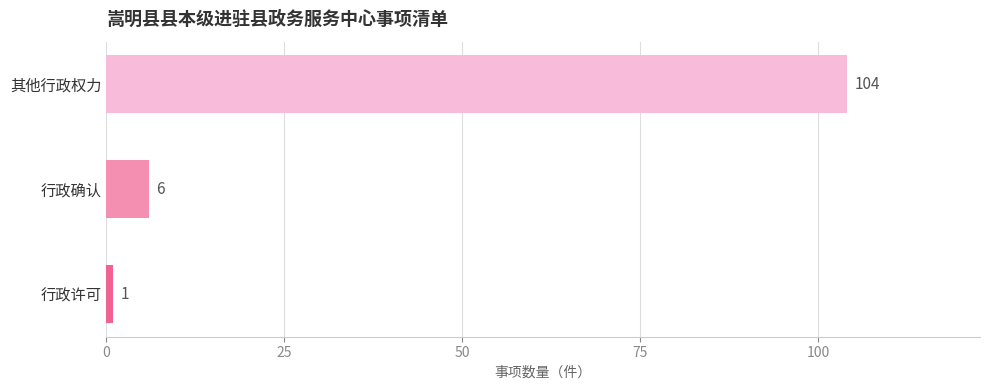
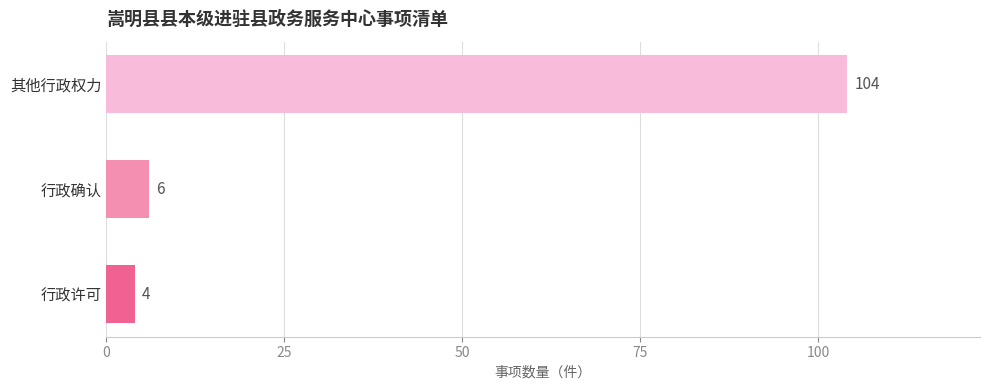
行政许可: 1 -> 4
